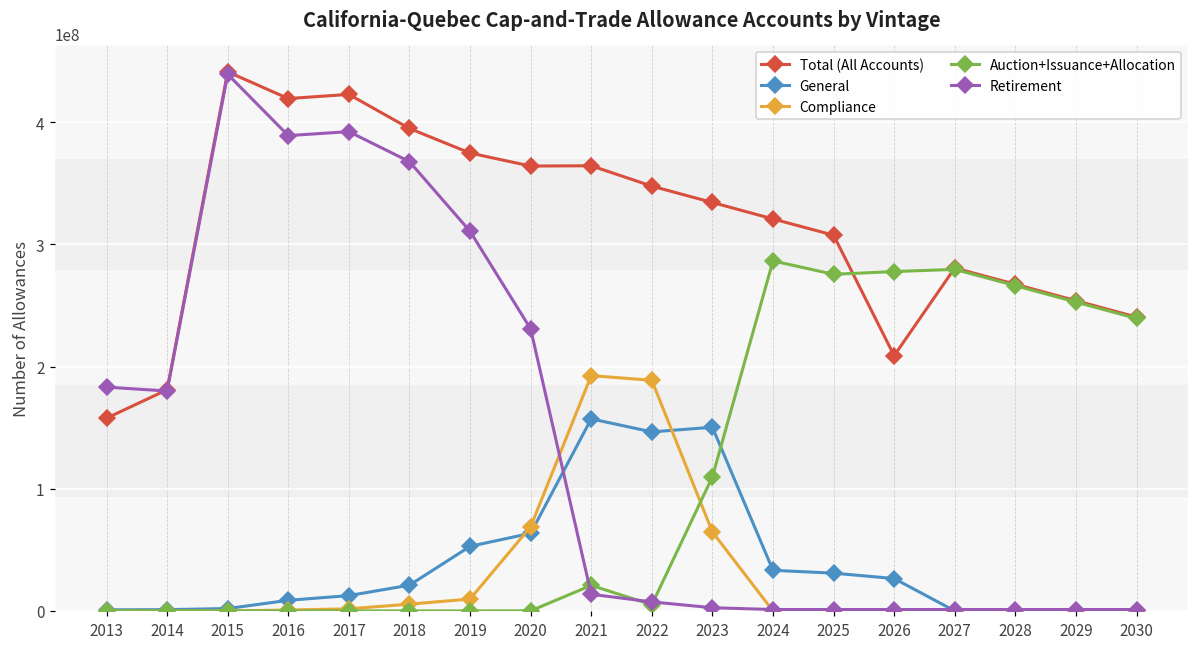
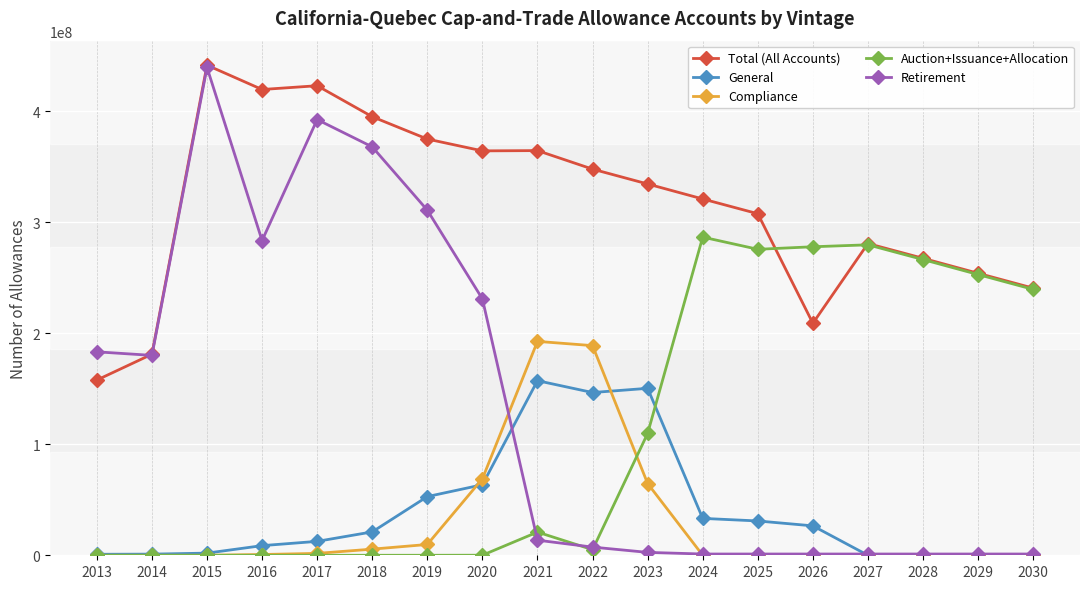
Retirement, 2016: 389000000 -> 283000000
